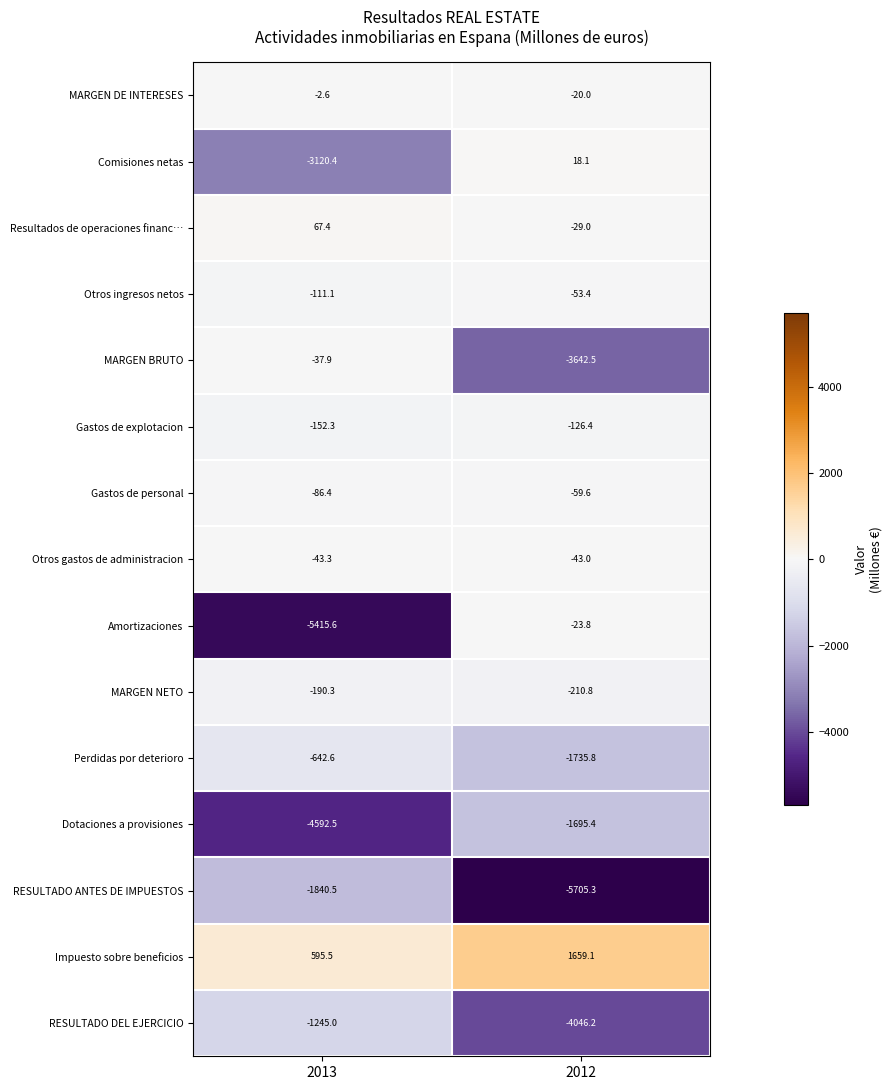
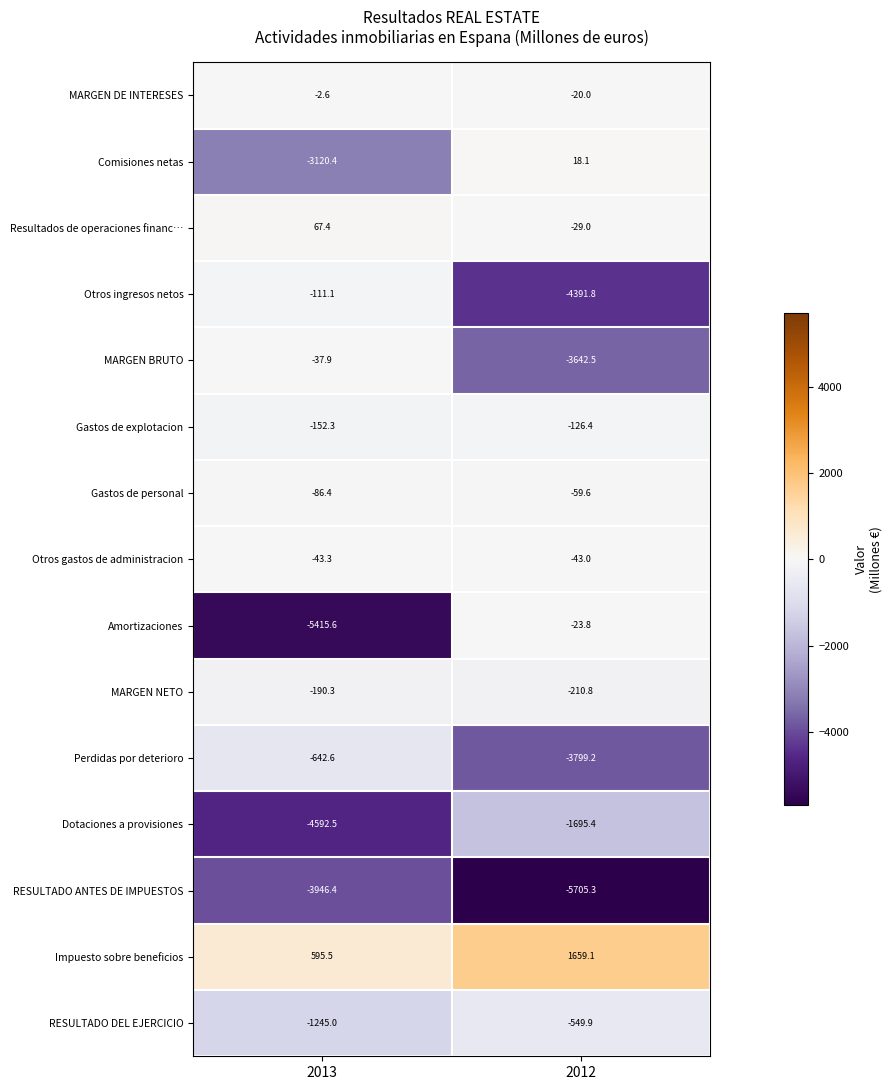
Otros ingresos netos, 2012: -53.4 -> -4391.8
Perdidas por deterioro, 2012: -1735.8 -> -3799.2
RESULTADO ANTES DE IMPUESTOS, 2013: -1840.5 -> -3946.4
RESULTADO DEL EJERCICIO, 2012: -4046.2 -> -549.9
